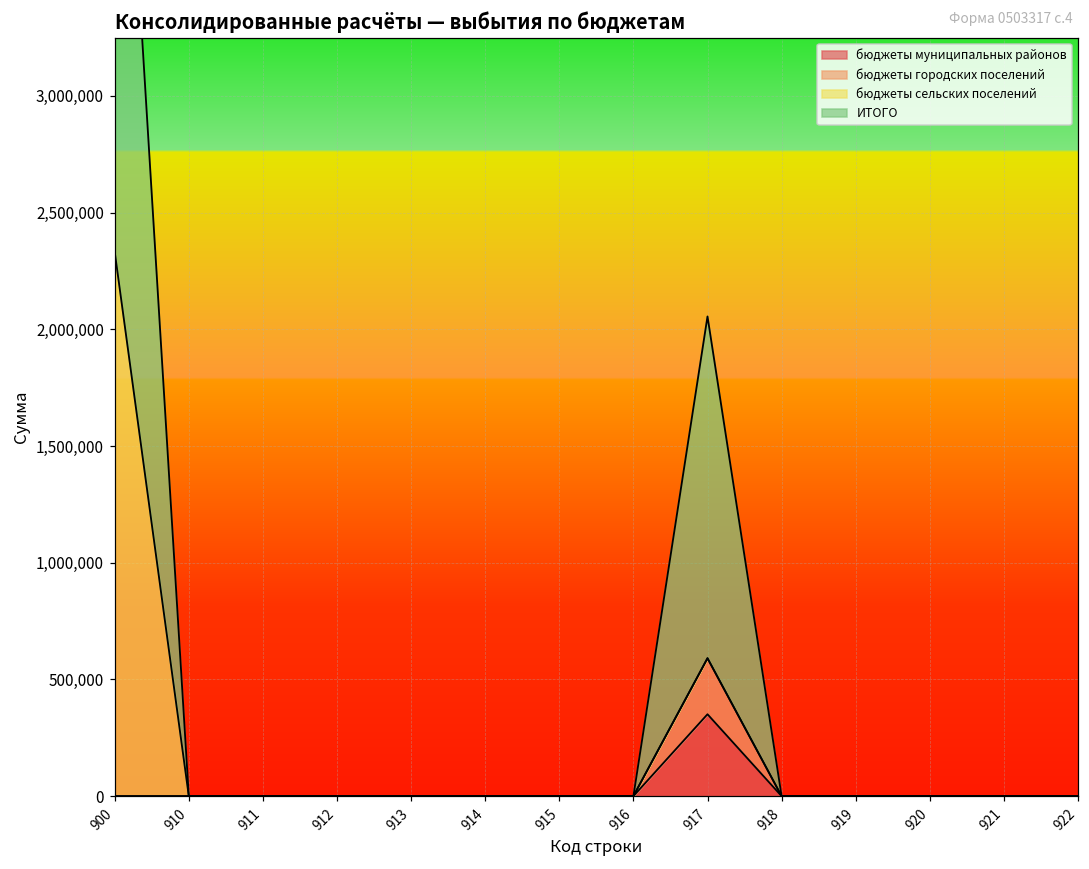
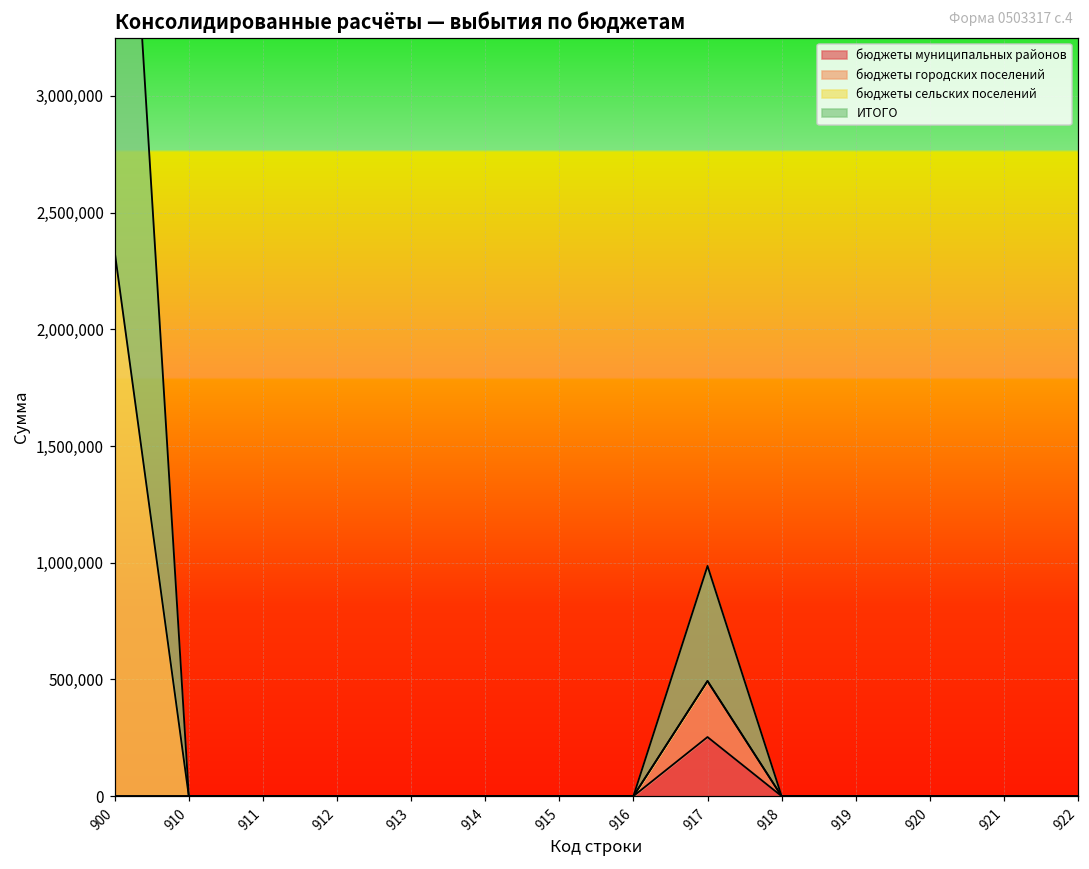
бюджеты муниципальных районов, 917: 350,000 -> 250,000
ИТОГО, 917: 1,460,000 -> 490,000
